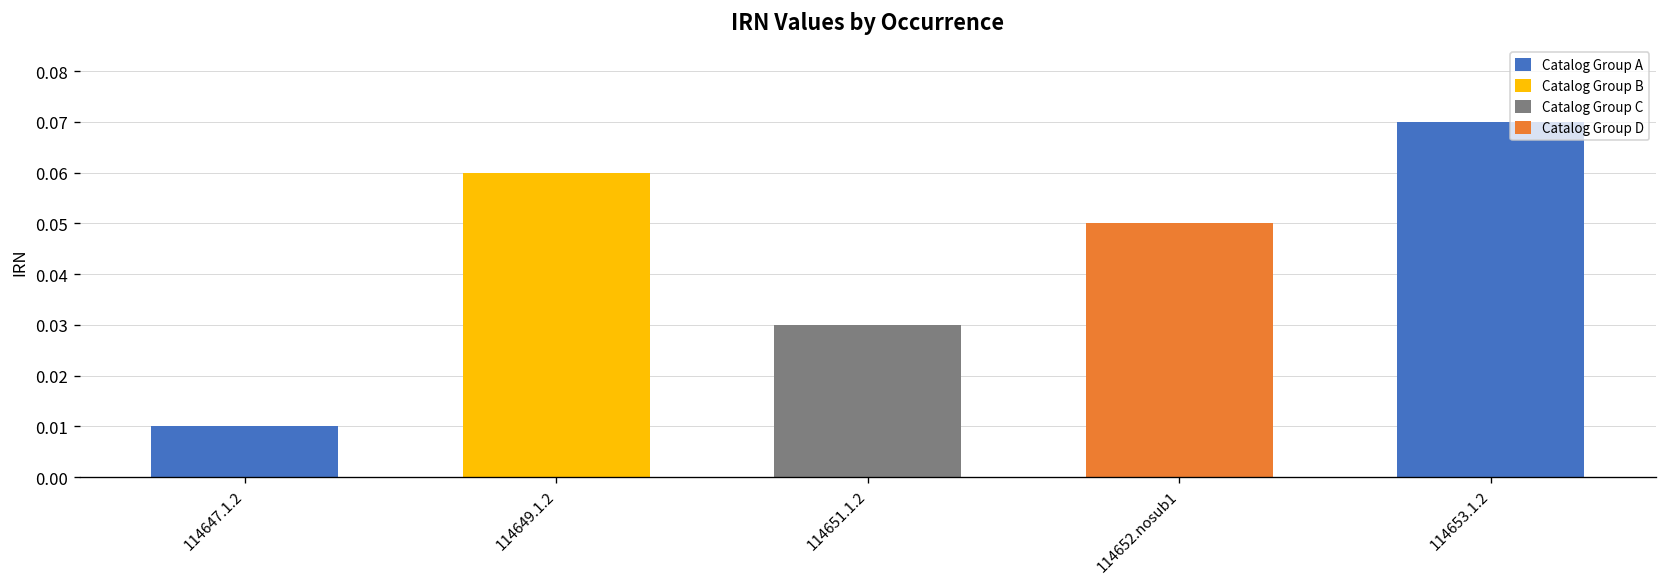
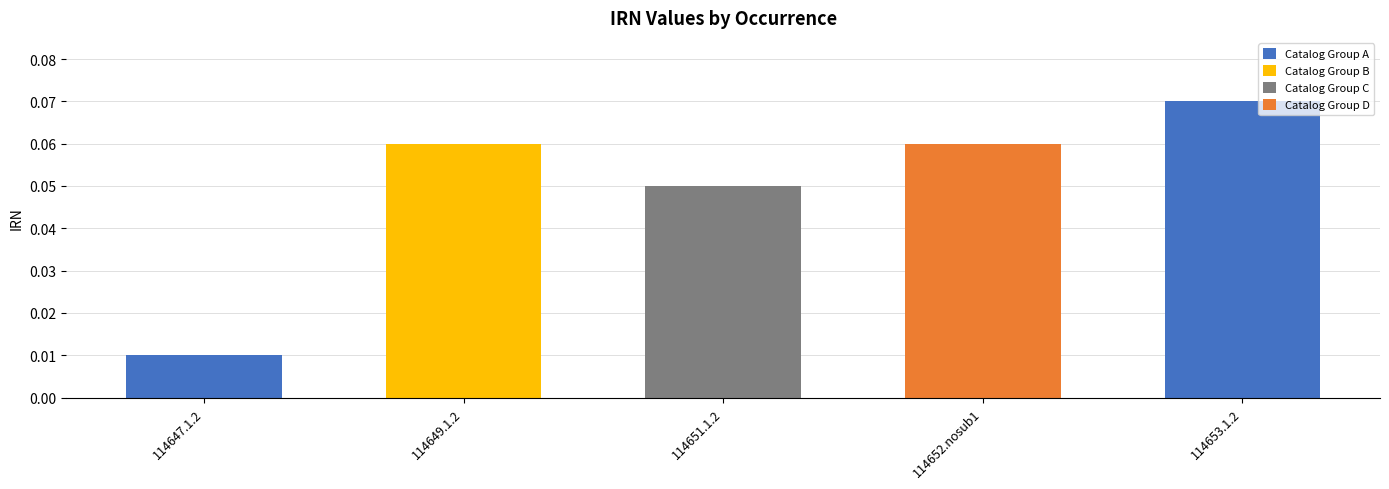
114651.1.2: 0.030 -> 0.050
114652.nosub1: 0.050 -> 0.060
